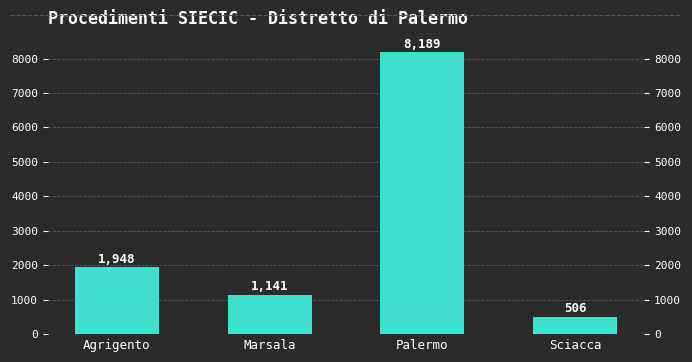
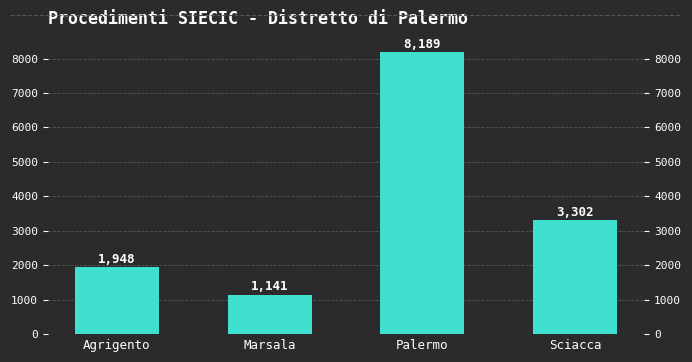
Sciacca: 506 -> 3,302
